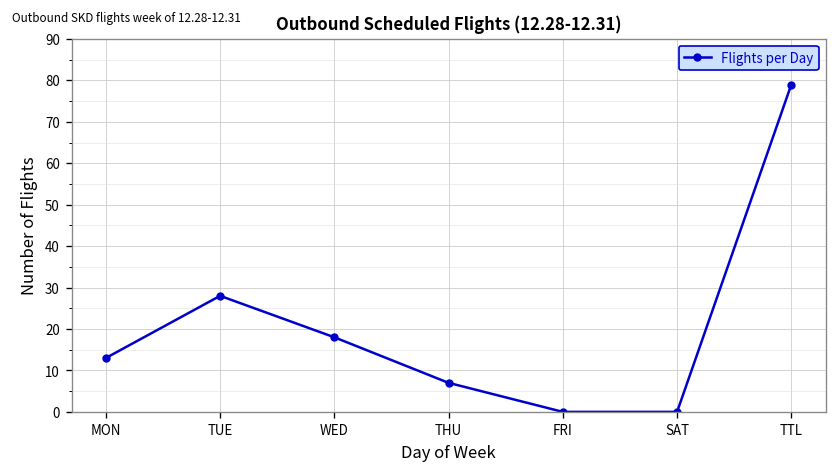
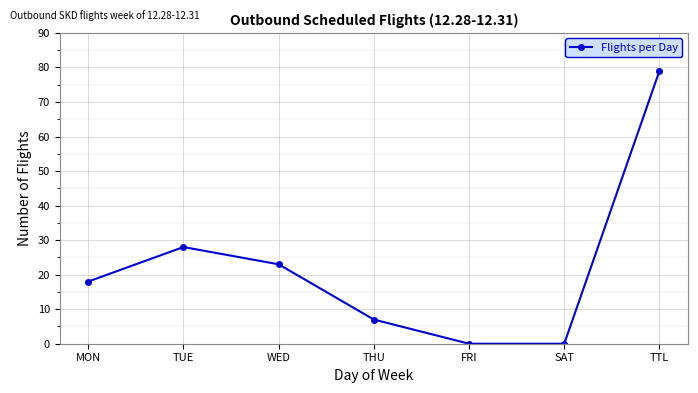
MON: 13 -> 18
WED: 18 -> 23
